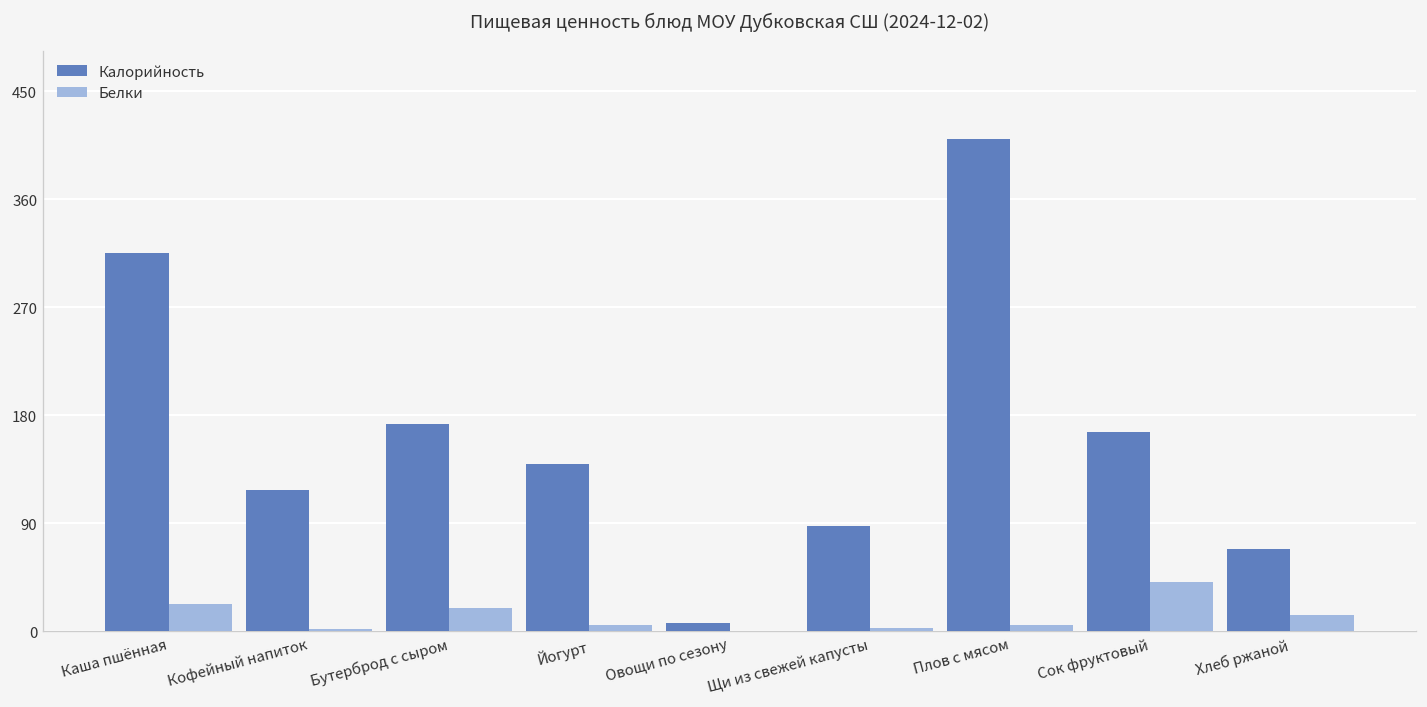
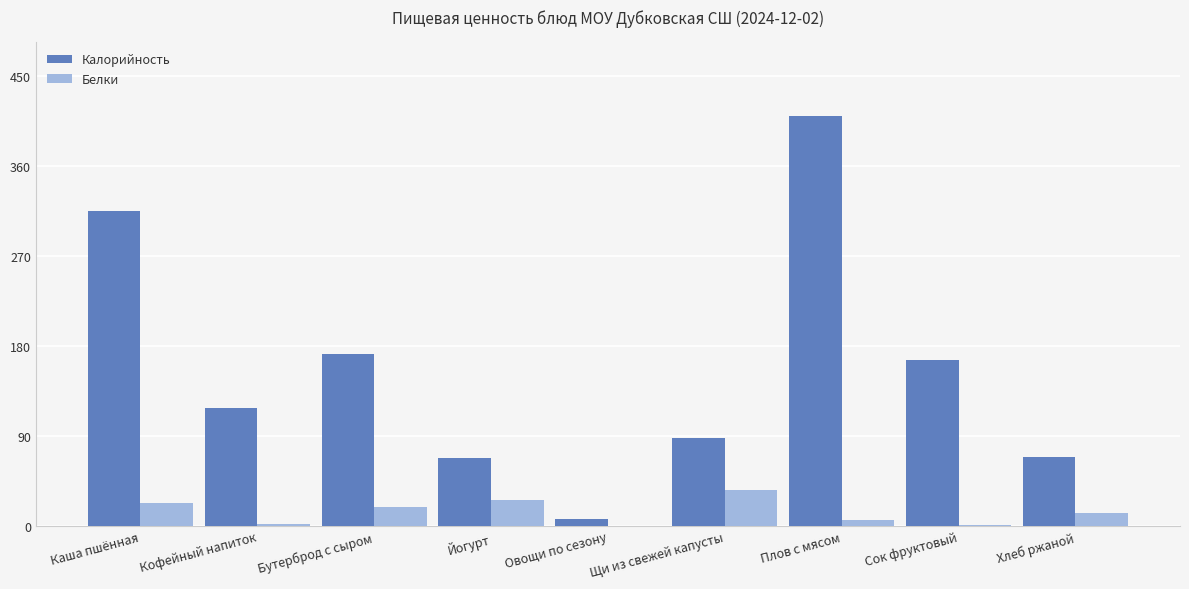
Калорийность, Йогурт: 139 -> 68
Белки, Йогурт: 5 -> 26
Белки, Щи из свежей капусты: 3 -> 36
Белки, Сок фруктовый: 41 -> 1
